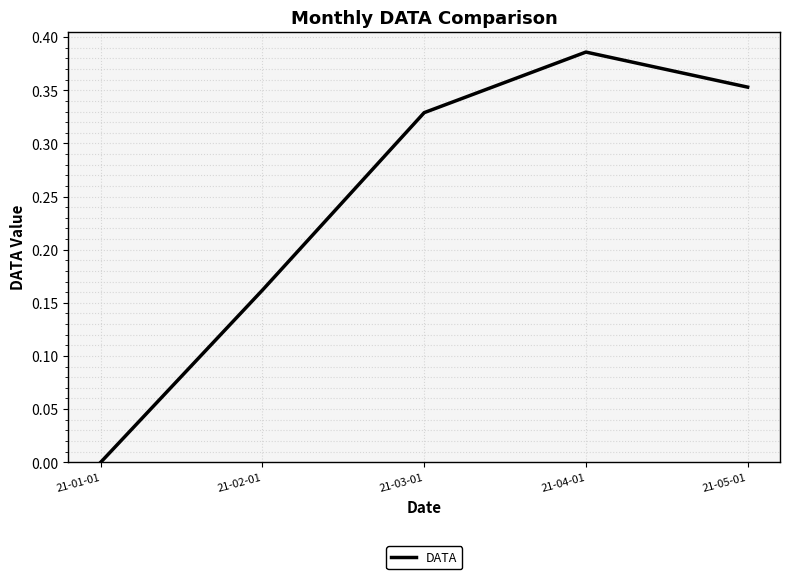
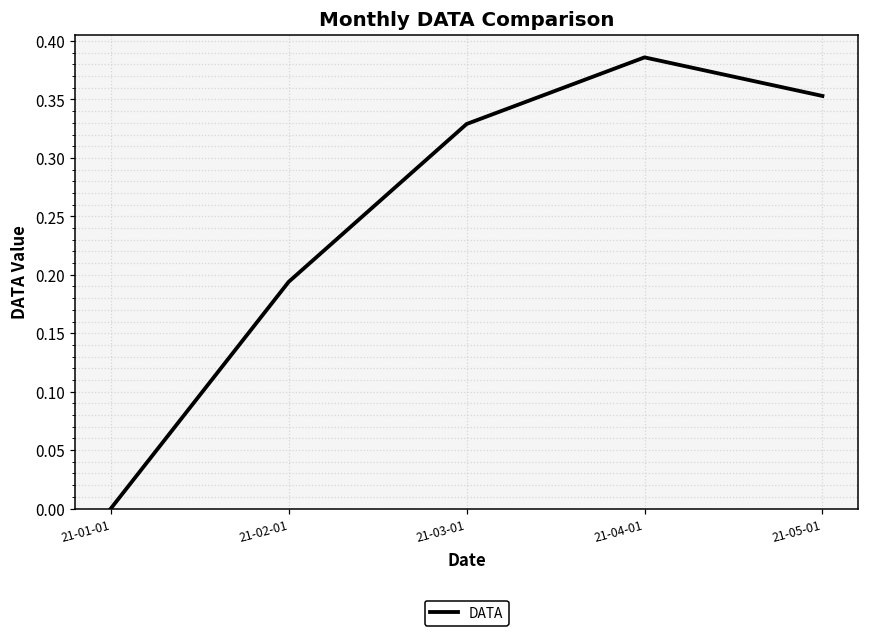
21-02-01: 0.162 -> 0.194
